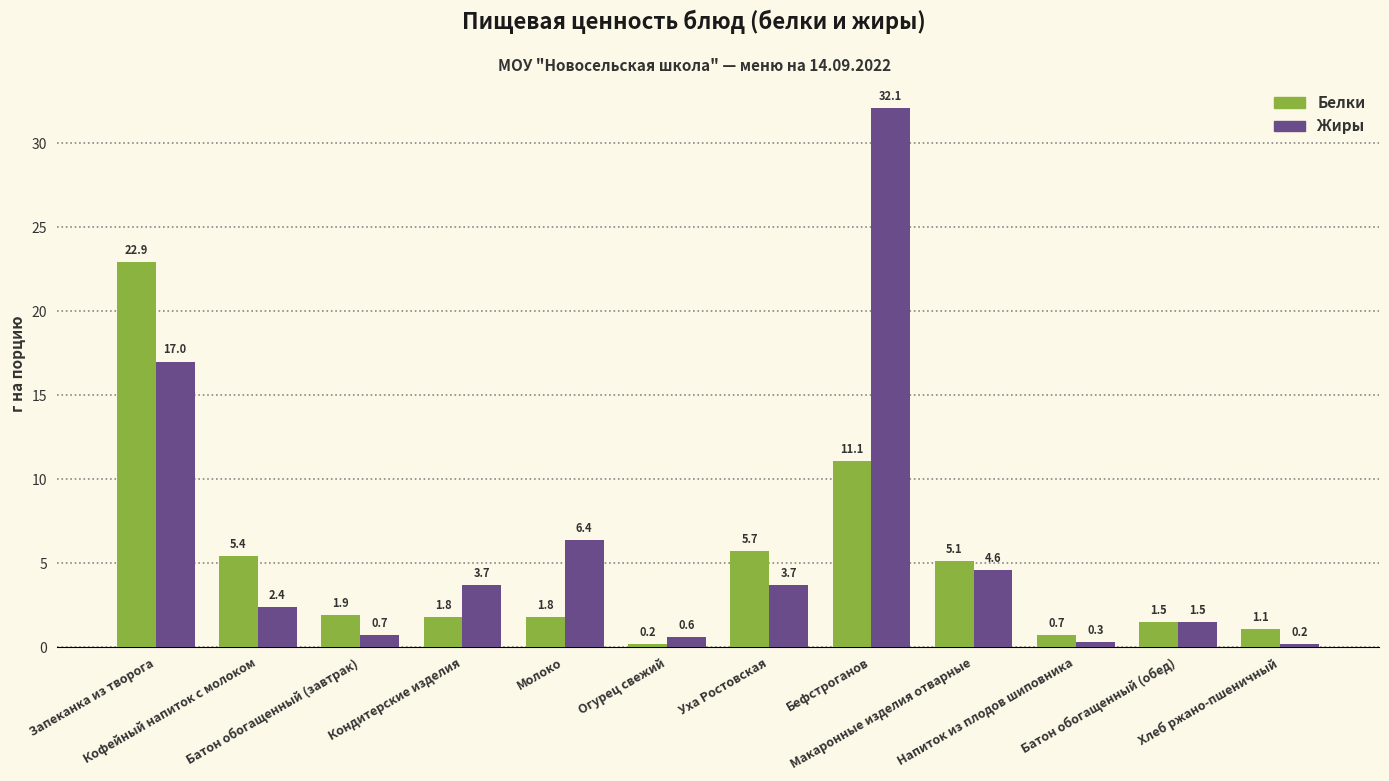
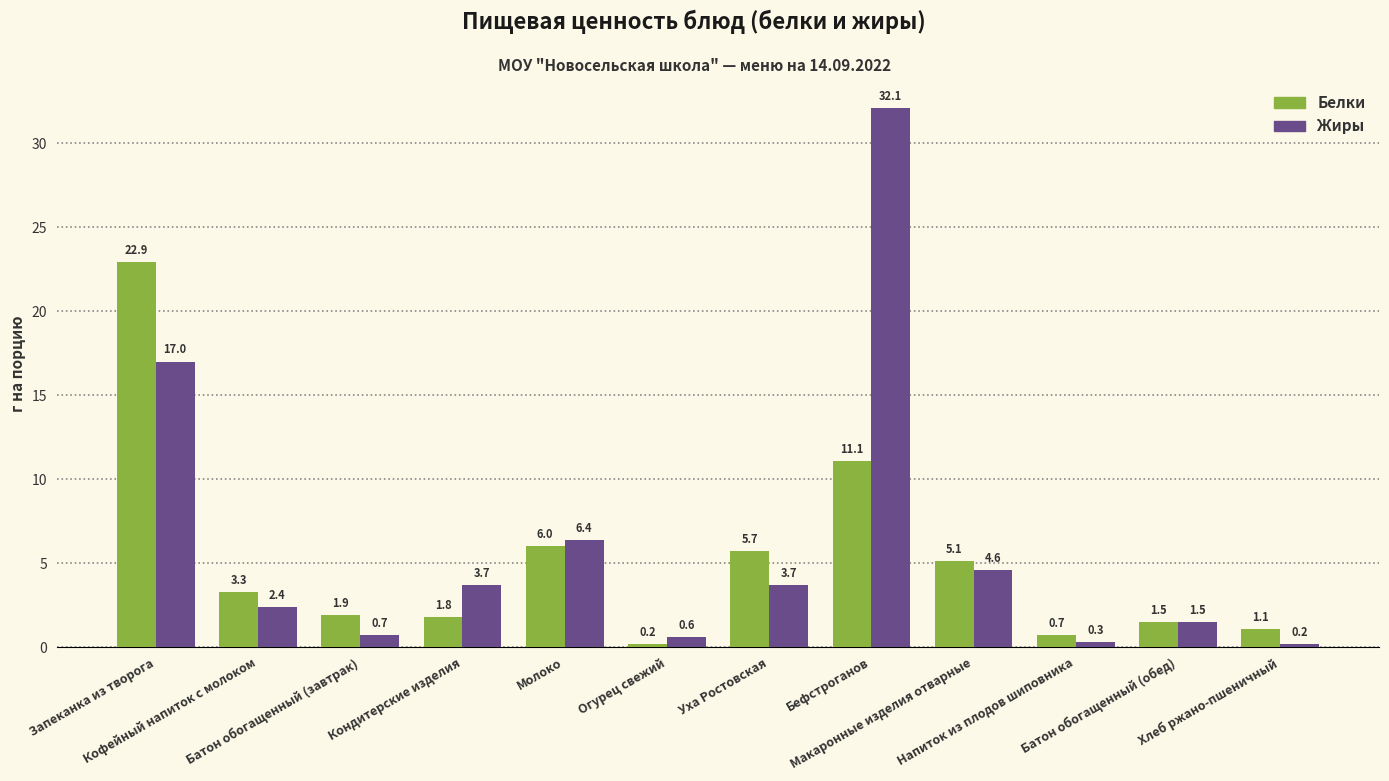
Белки, Кофейный напиток с молоком: 5.4 -> 3.3
Белки, Молоко: 1.8 -> 6.0
